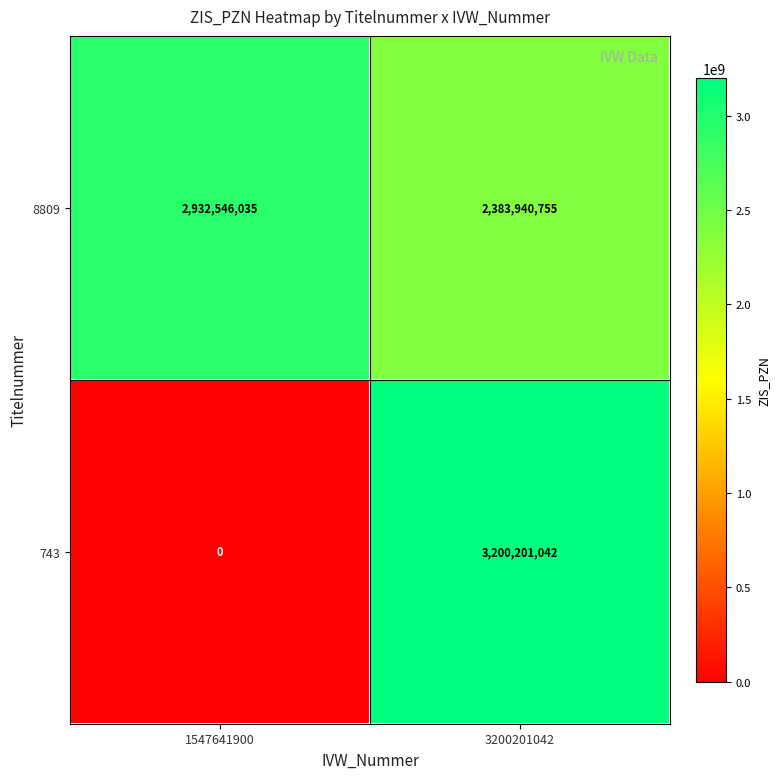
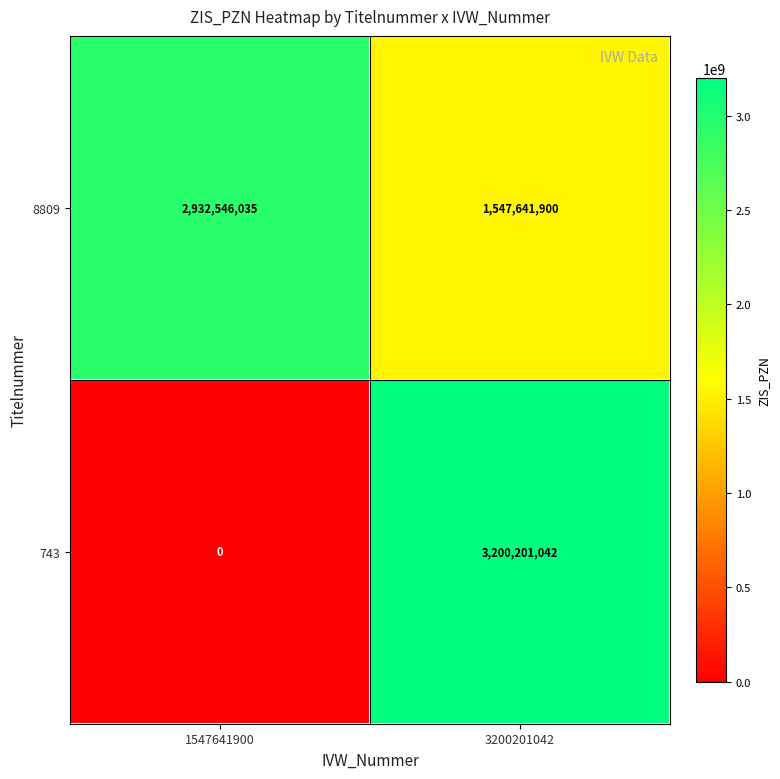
8809, 3200201042: 2,383,940,755 -> 1,547,641,900
